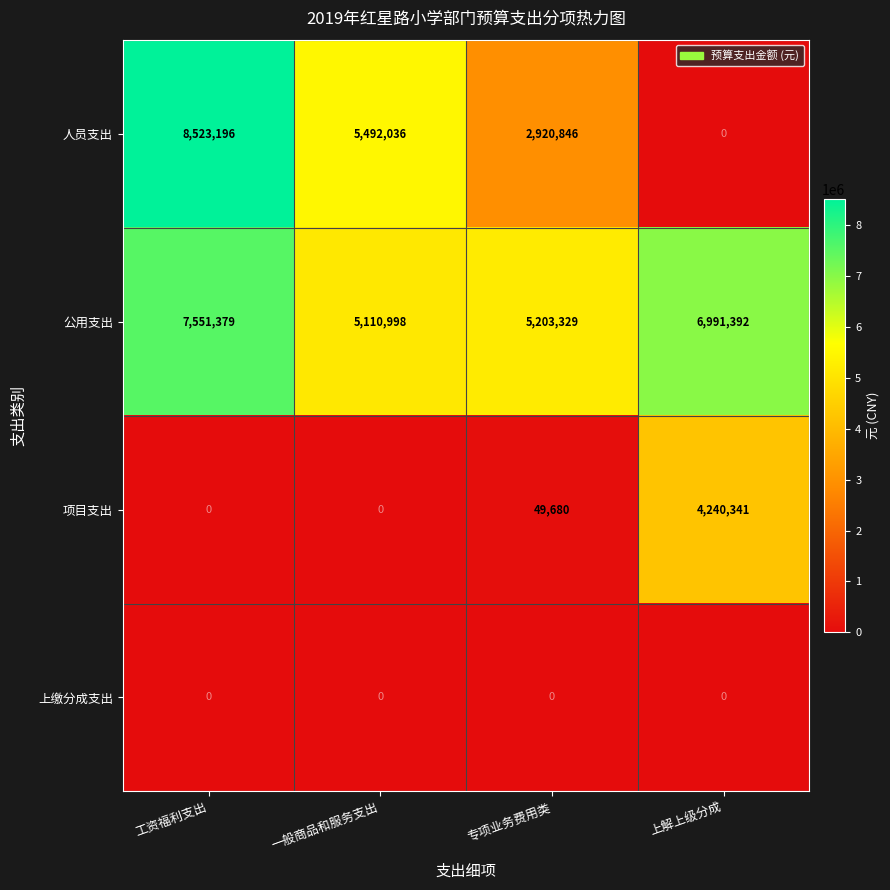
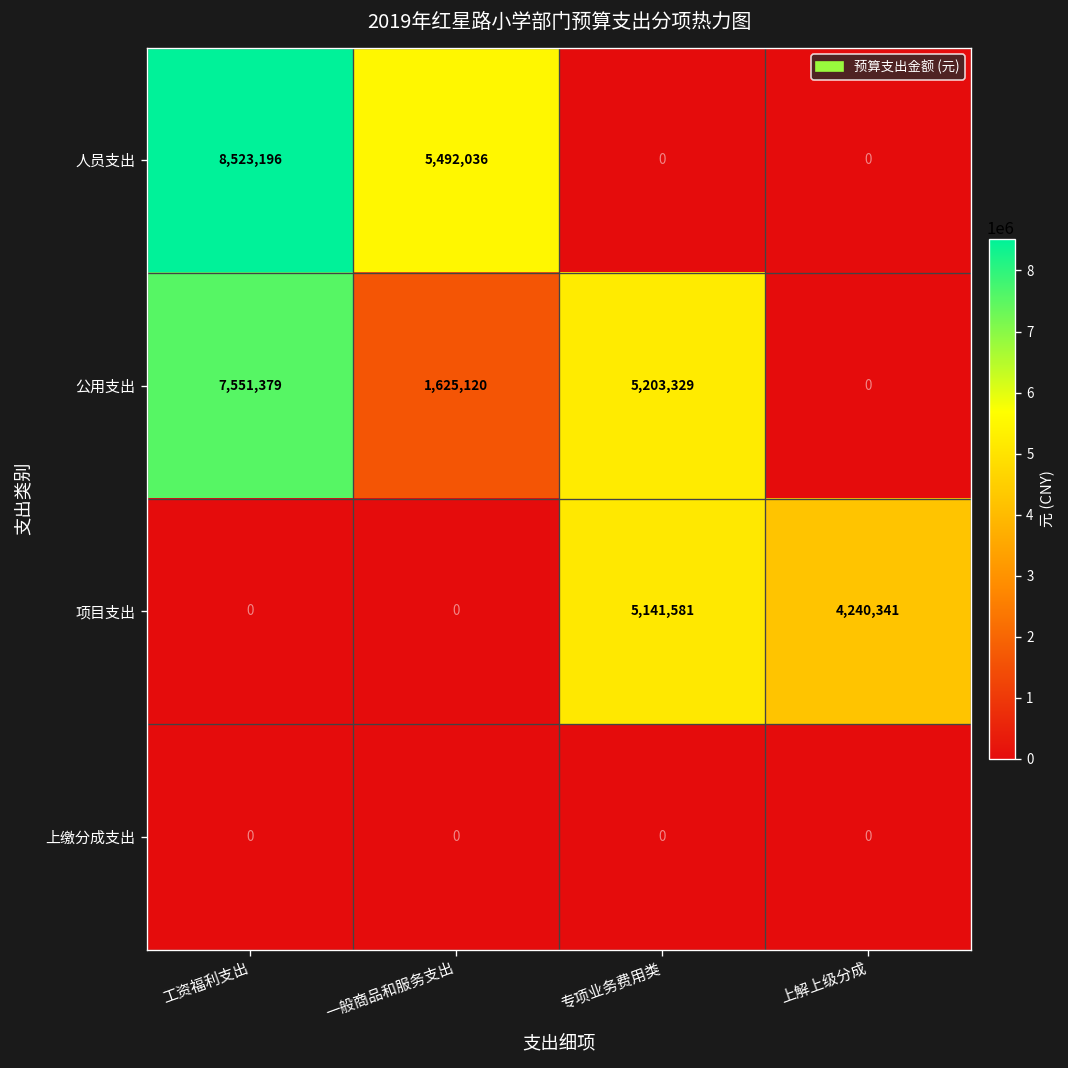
人员支出, 专项业务费用类: 2,920,846 -> 0
公用支出, 一般商品和服务支出: 5,110,998 -> 1,625,120
公用支出, 上解上级分成: 6,991,392 -> 0
项目支出, 专项业务费用类: 49,680 -> 5,141,581
